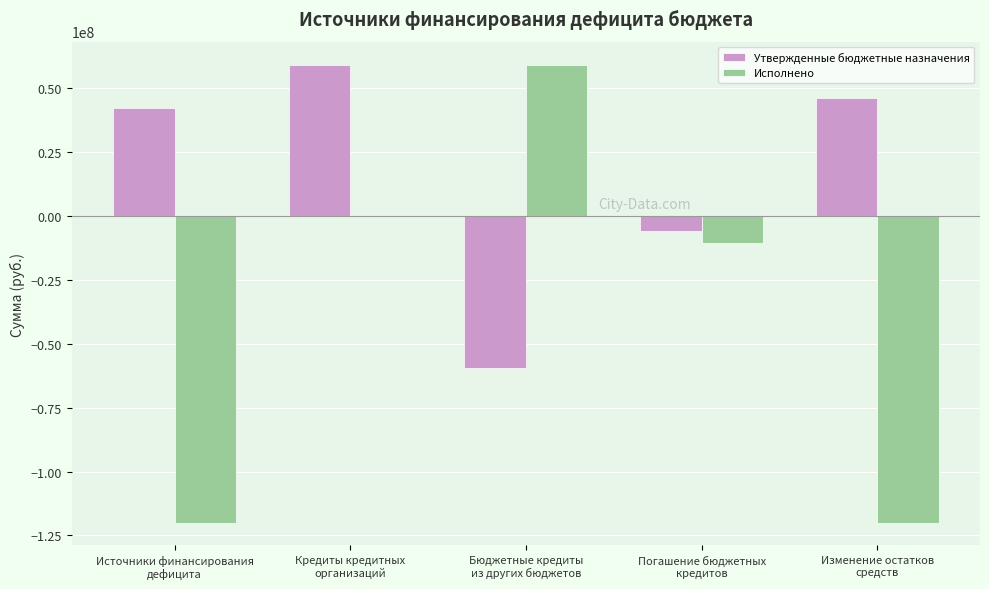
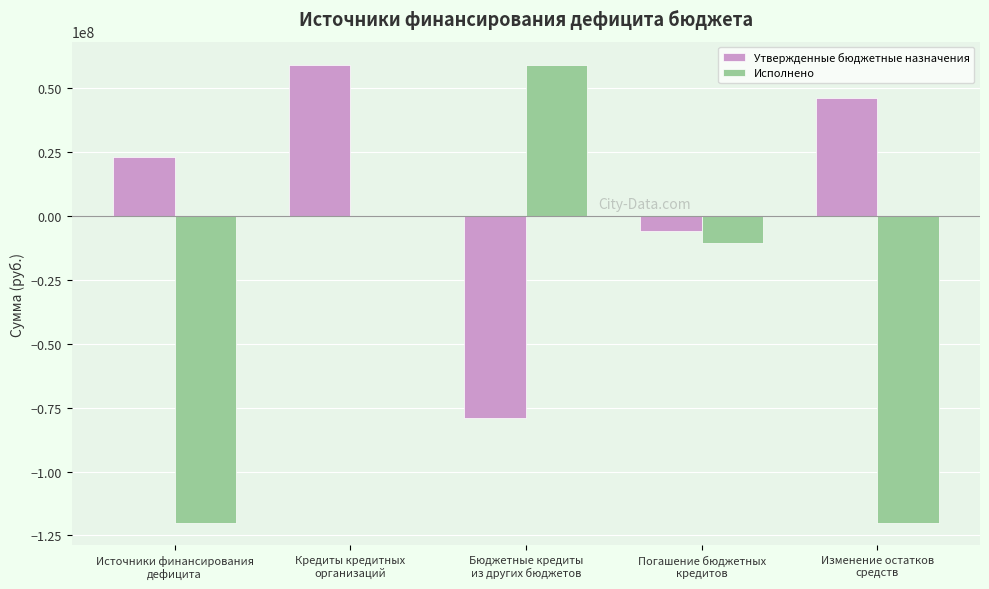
Утвержденные бюджетные назначения, Источники финансирования дефицита: 42000000 -> 23000000
Утвержденные бюджетные назначения, Бюджетные кредиты из других бюджетов: -59000000 -> -79000000
